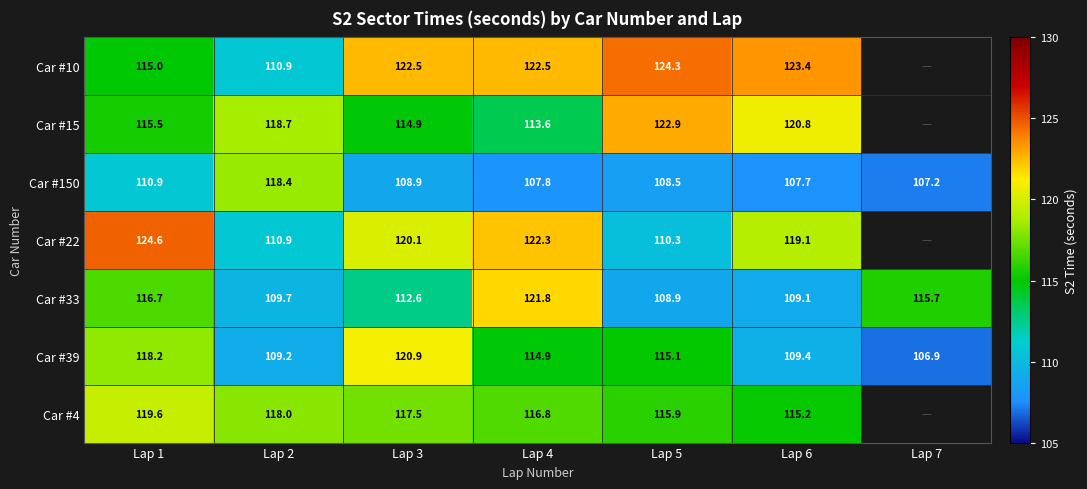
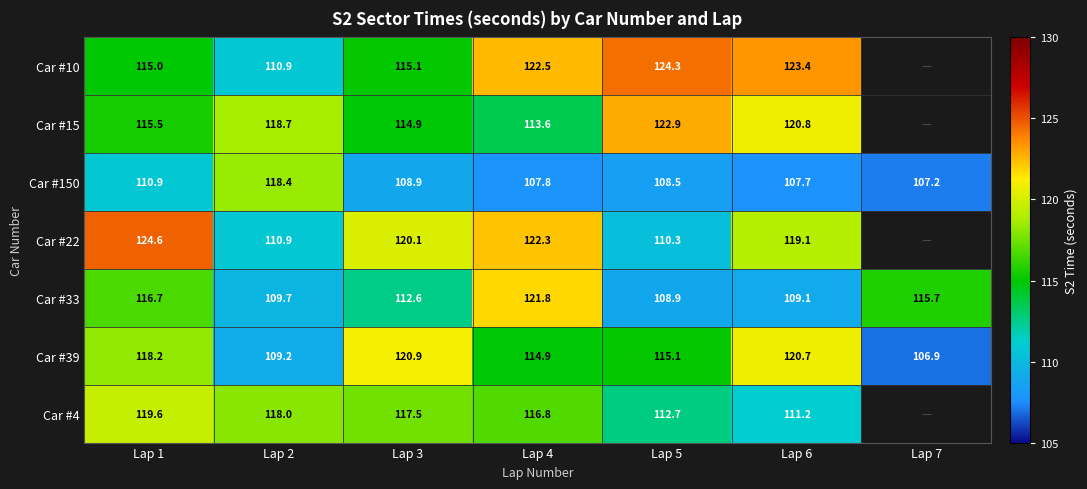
Car #10, Lap 3: 122.5 -> 115.1
Car #39, Lap 6: 109.4 -> 120.7
Car #4, Lap 5: 115.9 -> 112.7
Car #4, Lap 6: 115.2 -> 111.2
